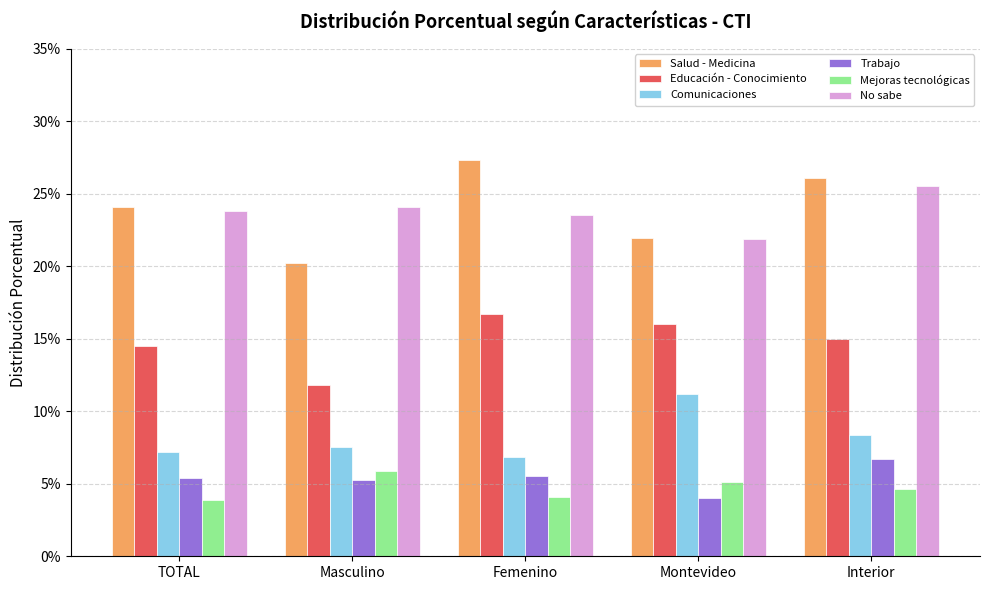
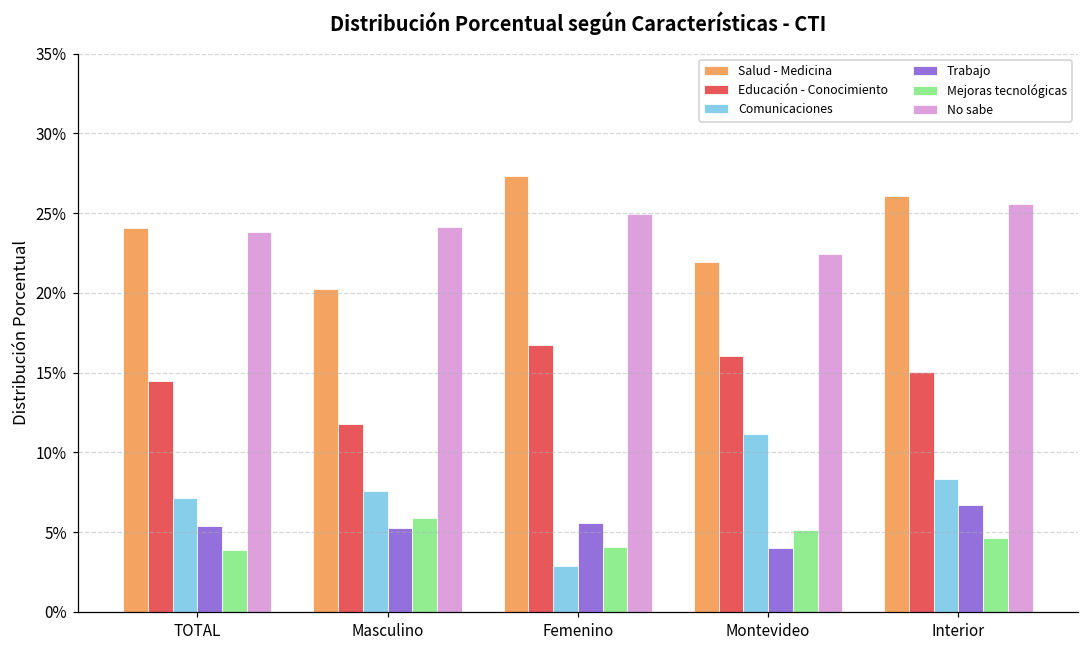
Comunicaciones, Femenino: 6.8% -> 2.9%
No sabe, Femenino: 23.5% -> 24.9%
No sabe, Montevideo: 21.9% -> 22.5%
